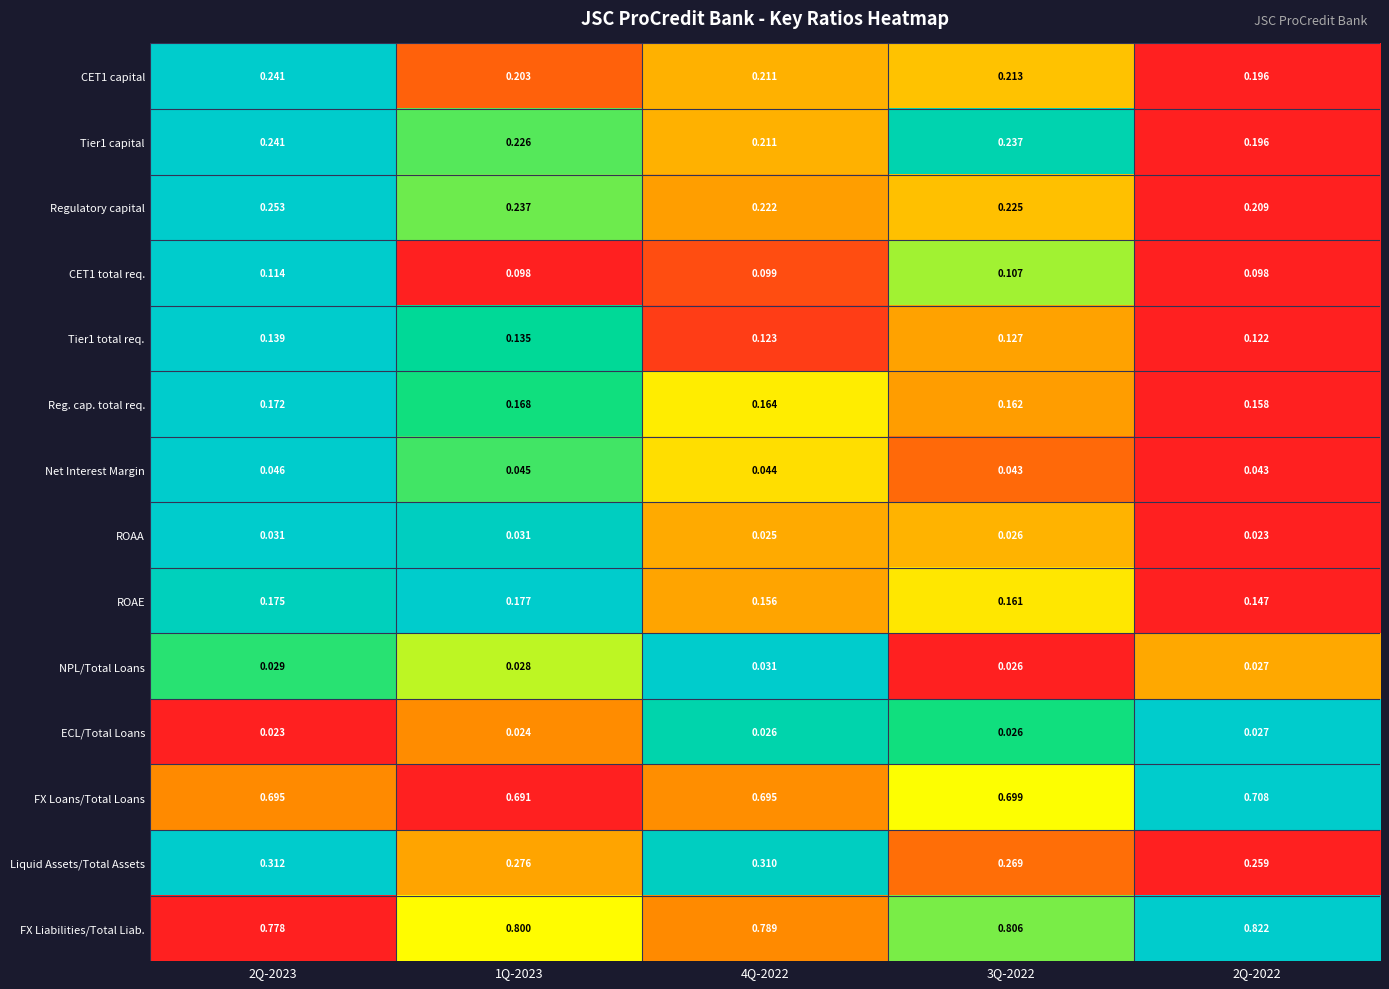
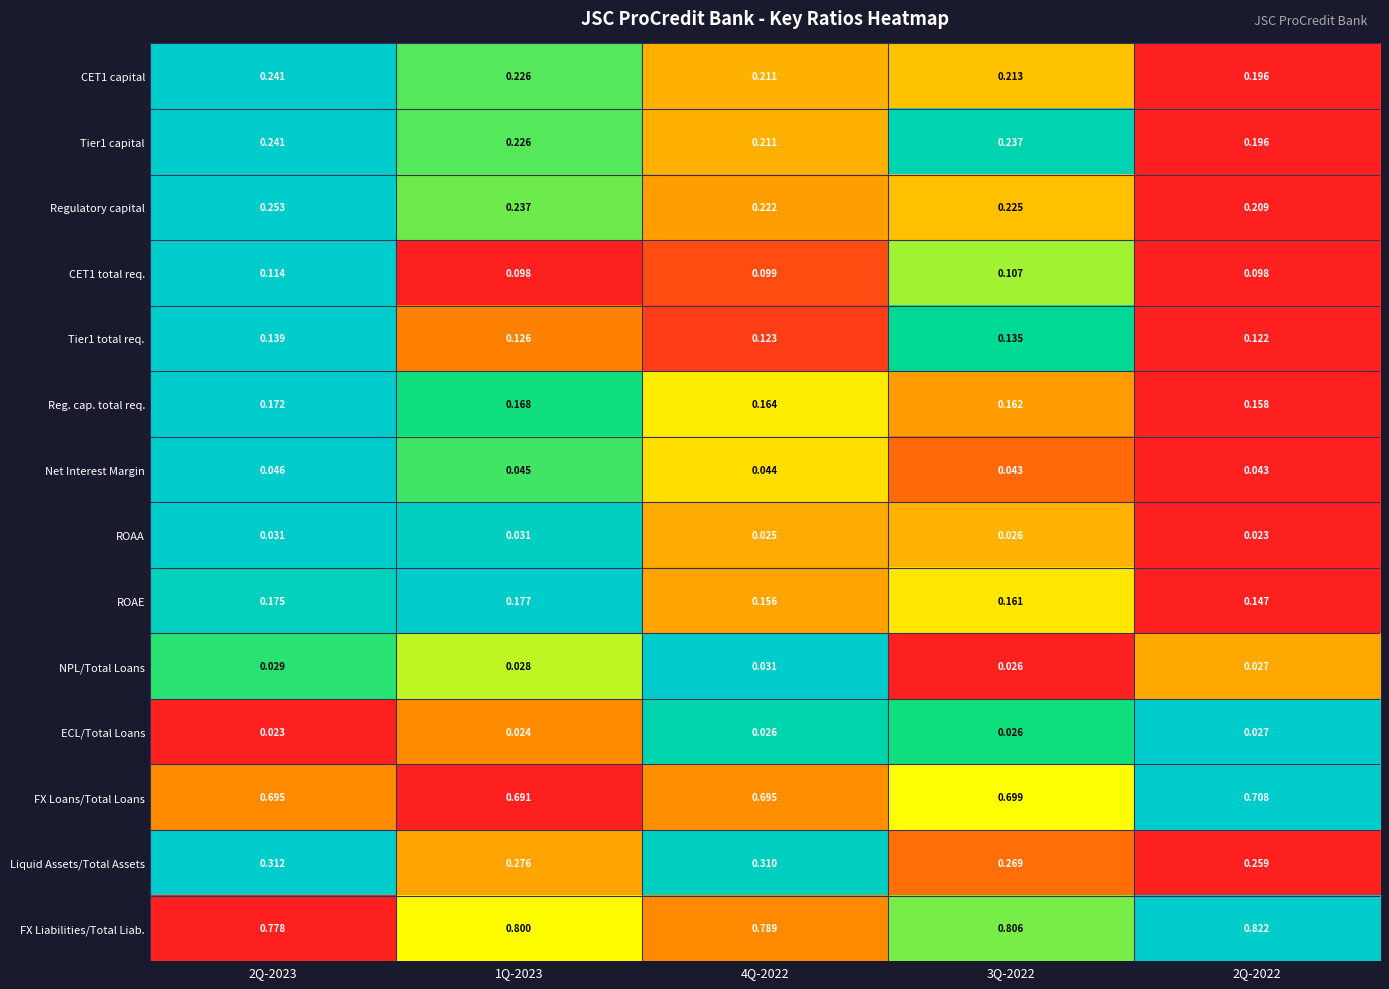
CET1 capital, 1Q-2023: 0.203 -> 0.226
Tier1 total req., 1Q-2023: 0.135 -> 0.126
Tier1 total req., 3Q-2022: 0.127 -> 0.135
